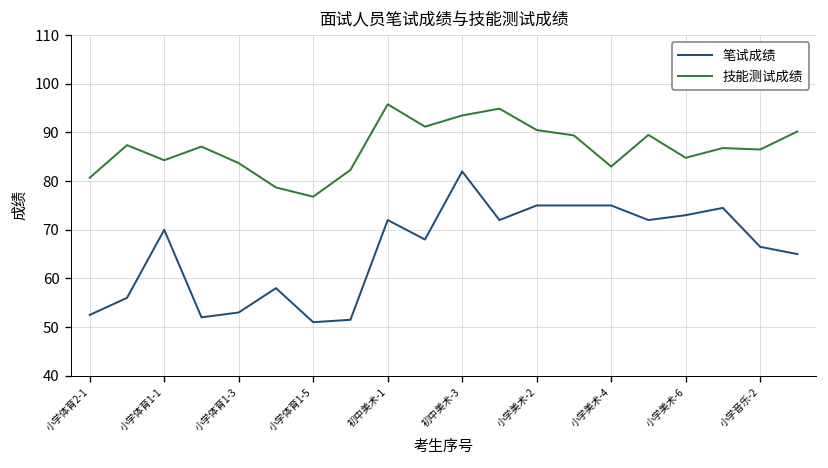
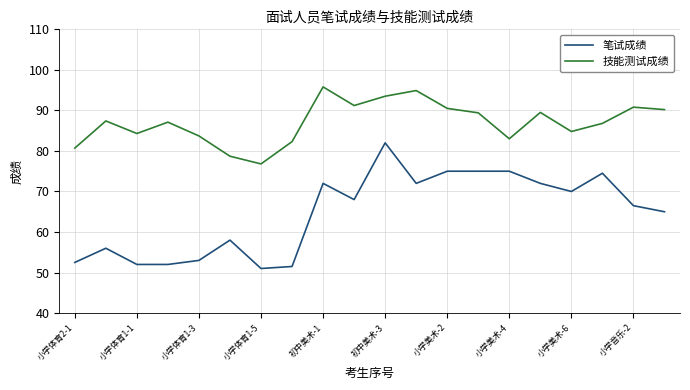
笔试成绩, 小学体育1-1: 70 -> 52
笔试成绩, 小学美术-6: 73 -> 70
技能测试成绩, 小学音乐-2: 87 -> 91
